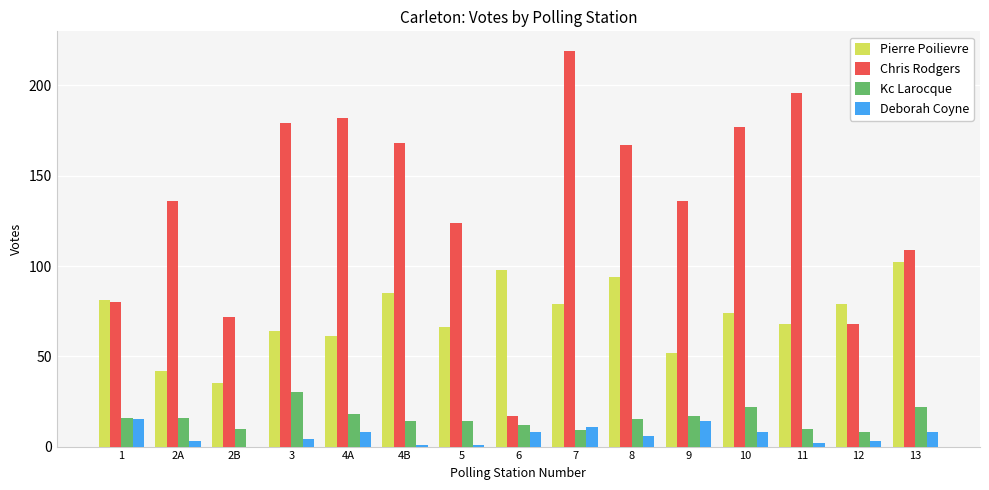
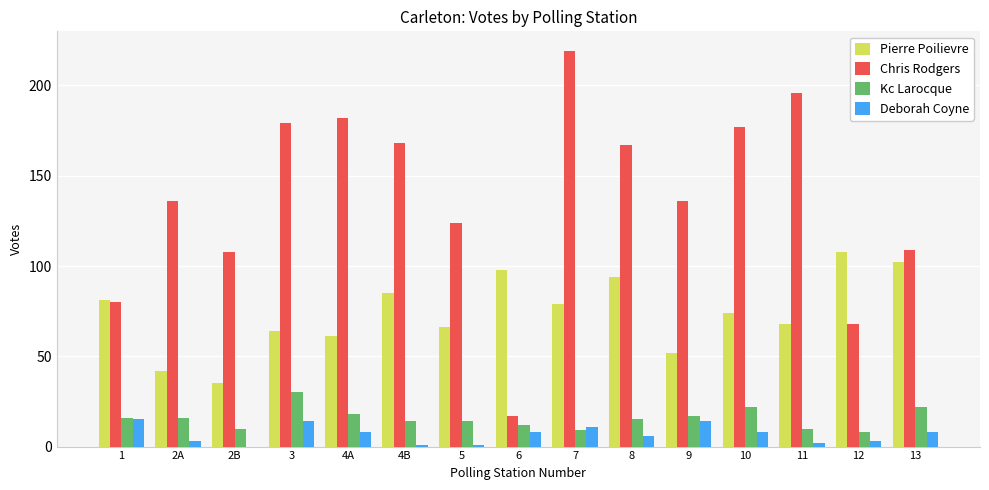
Chris Rodgers, 2B: 72 -> 108
Deborah Coyne, 3: 4 -> 14
Pierre Poilievre, 12: 79 -> 108
